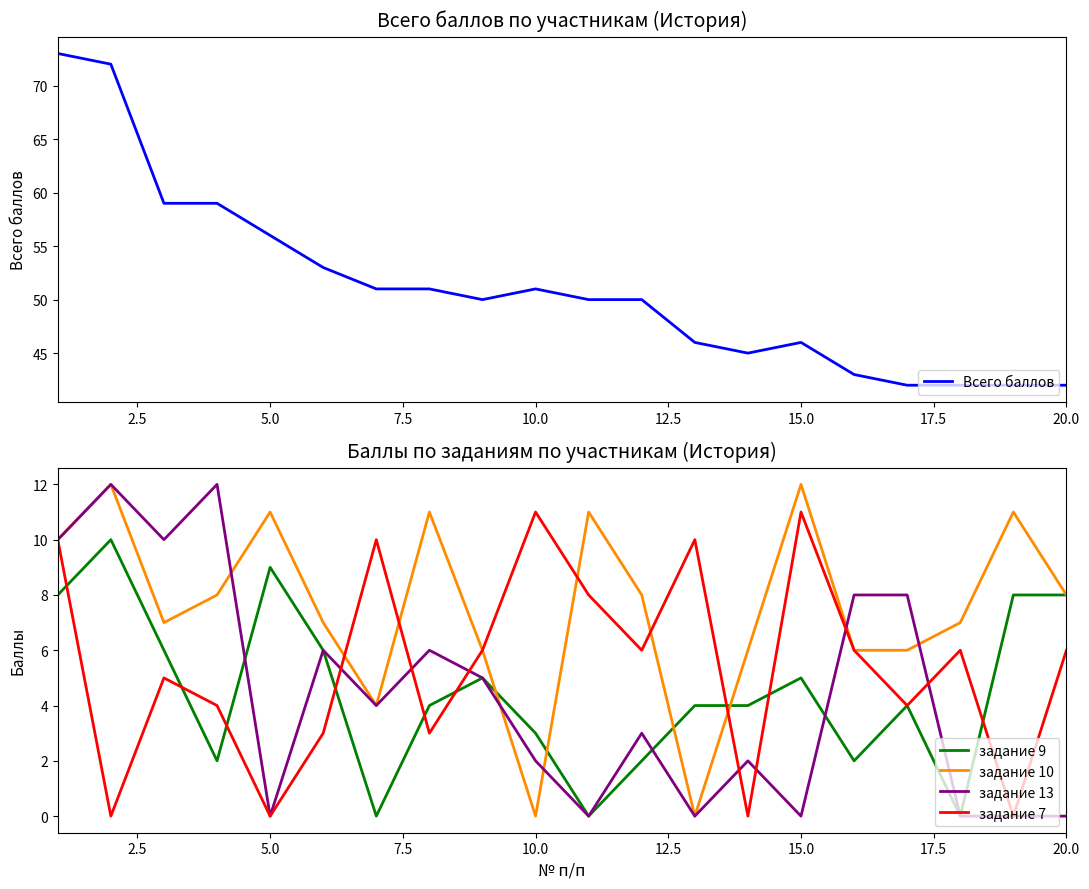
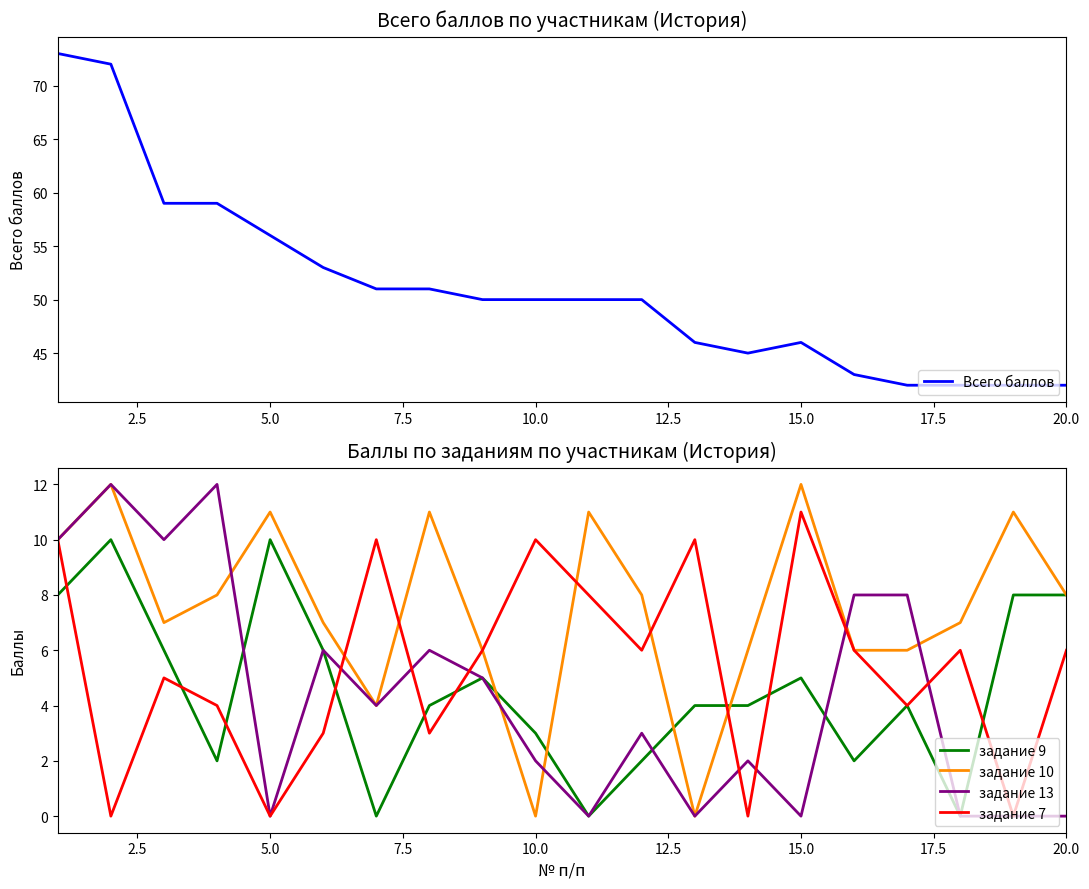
Всего баллов по участникам (История), 10.0: 51 -> 50
Баллы по заданиям по участникам (История), задание 9, 5.0: 9 -> 10
Баллы по заданиям по участникам (История), задание 7, 10.0: 11 -> 10
